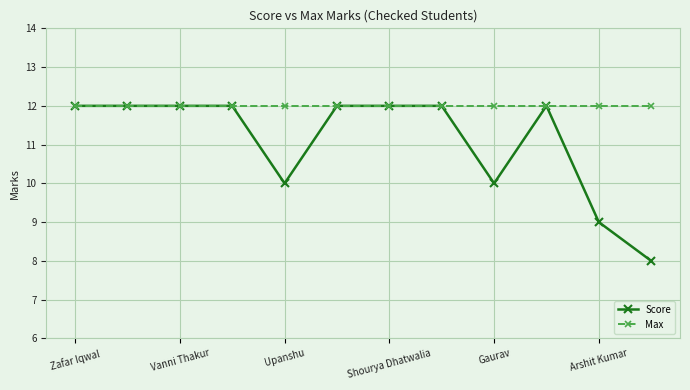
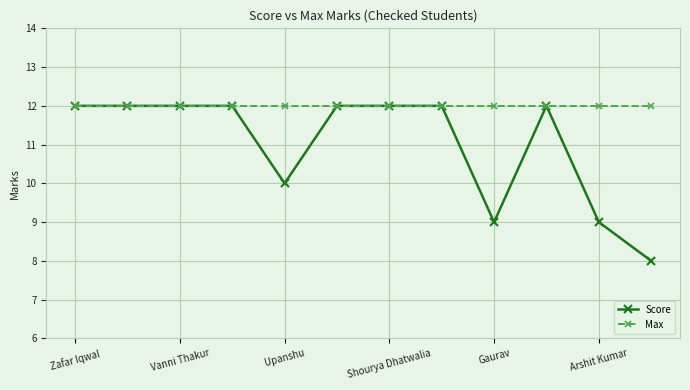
Score, Gaurav: 10 -> 9
